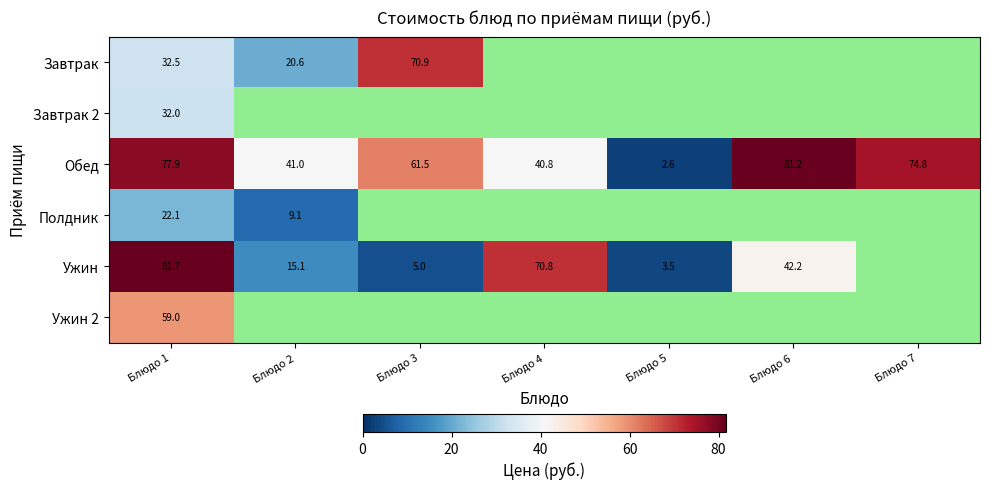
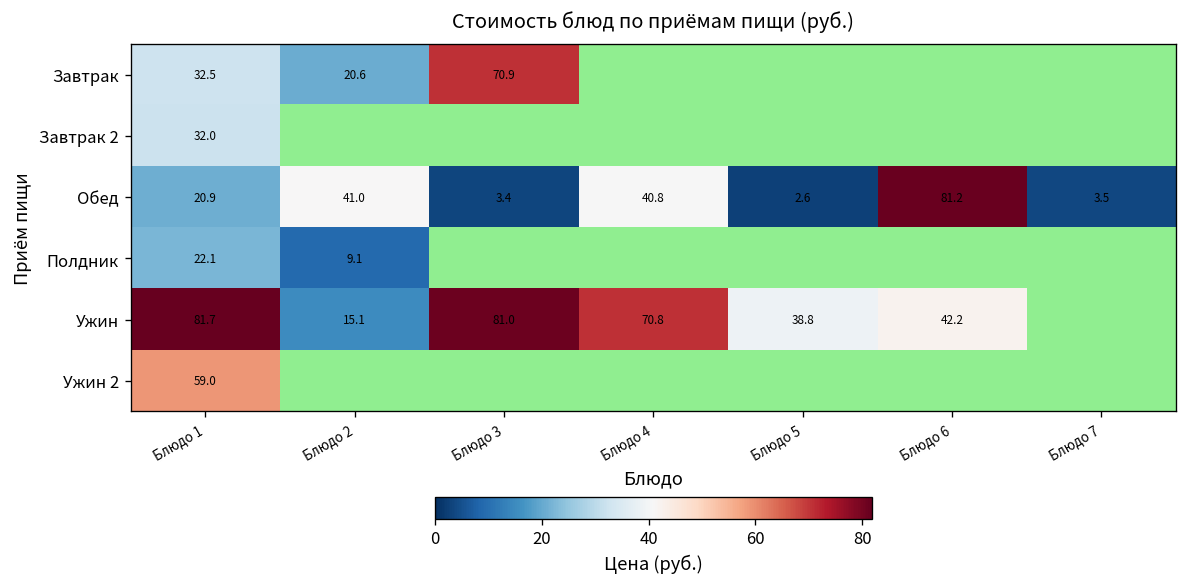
Обед, Блюдо 1: 77.9 -> 20.9
Обед, Блюдо 3: 61.5 -> 3.4
Обед, Блюдо 7: 74.8 -> 3.5
Ужин, Блюдо 3: 5.0 -> 81.0
Ужин, Блюдо 5: 3.5 -> 38.8
